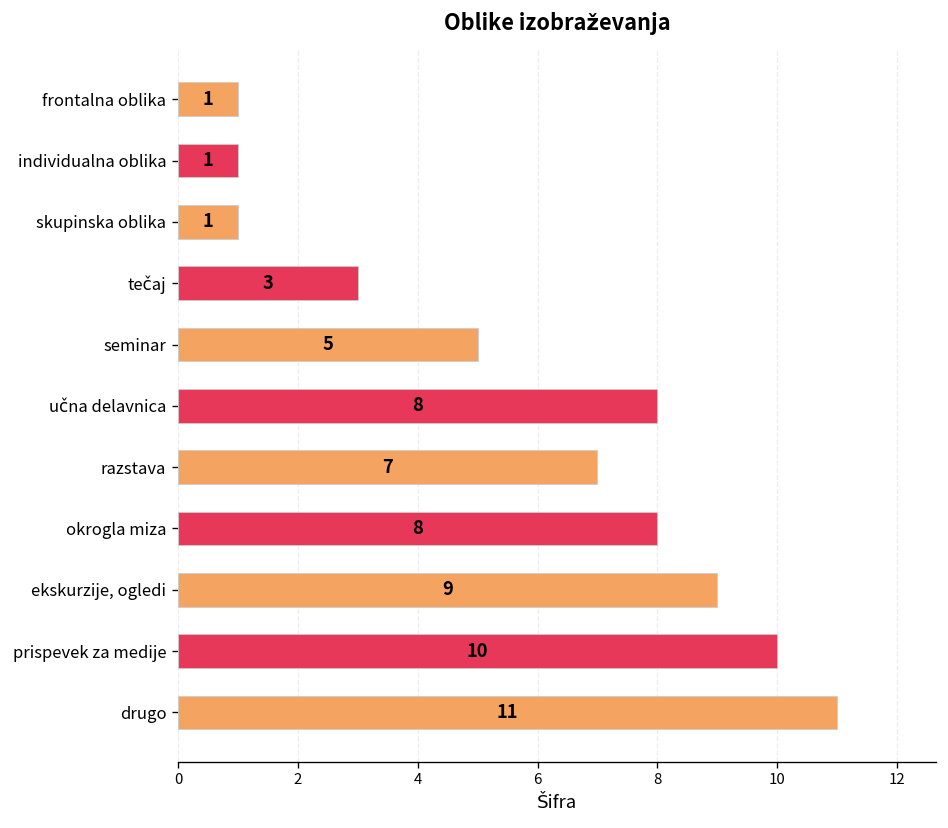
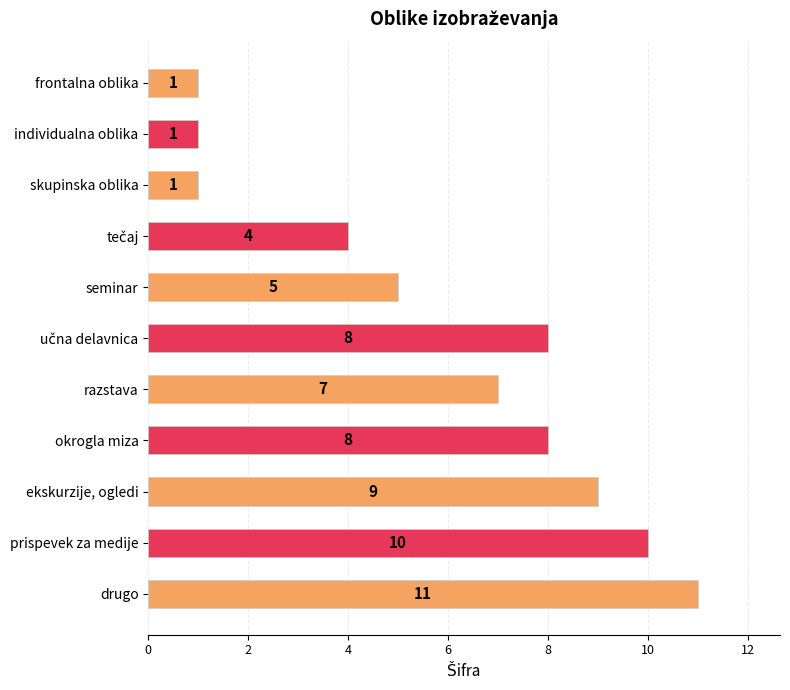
tečaj: 3 -> 4
